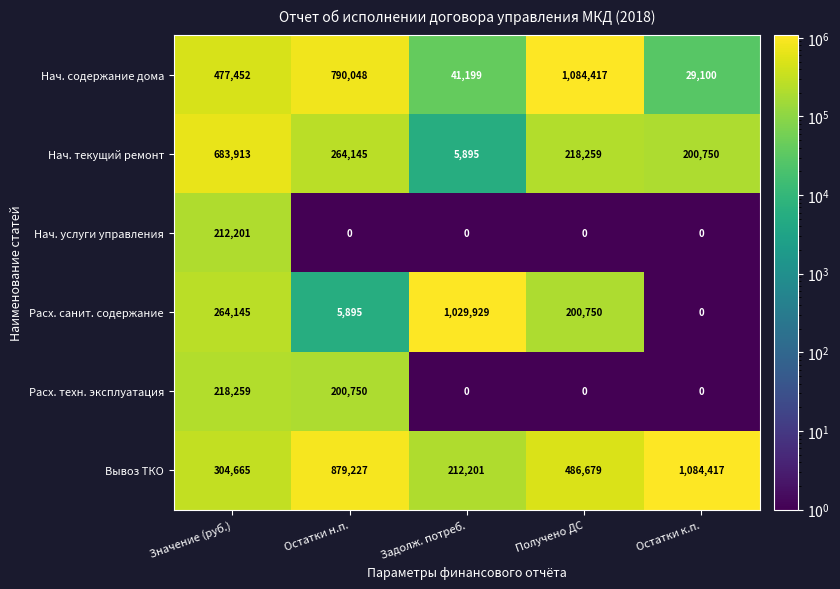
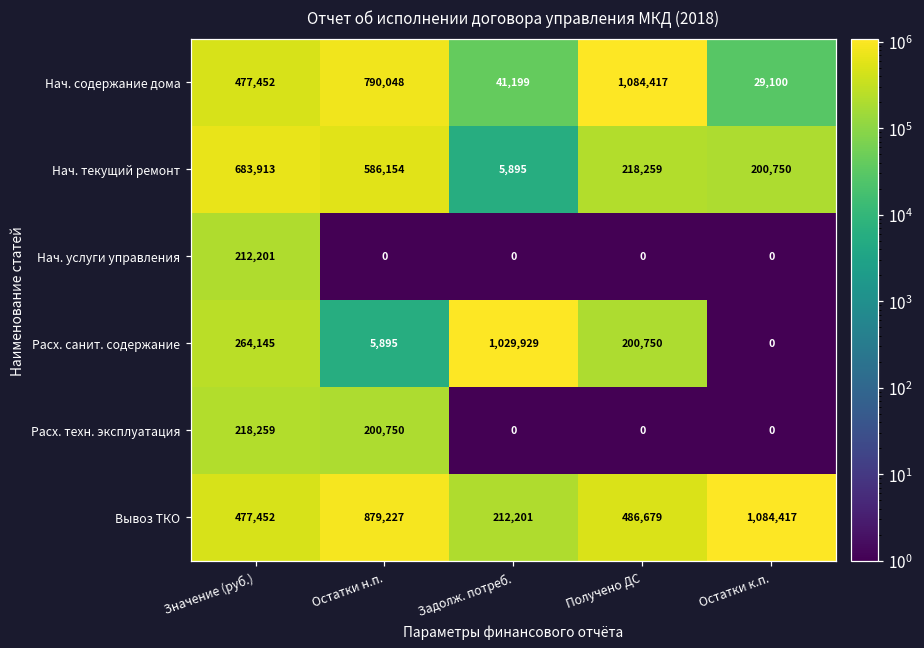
Нач. текущий ремонт, Остатки н.п.: 264,145 -> 586,154
Вывоз ТКО, Значение (руб.): 304,665 -> 477,452
